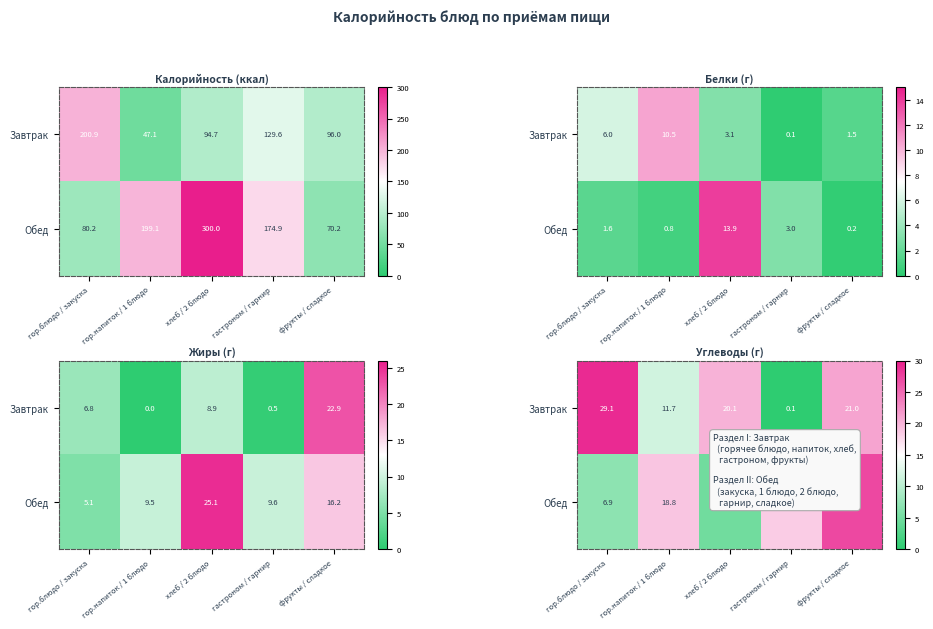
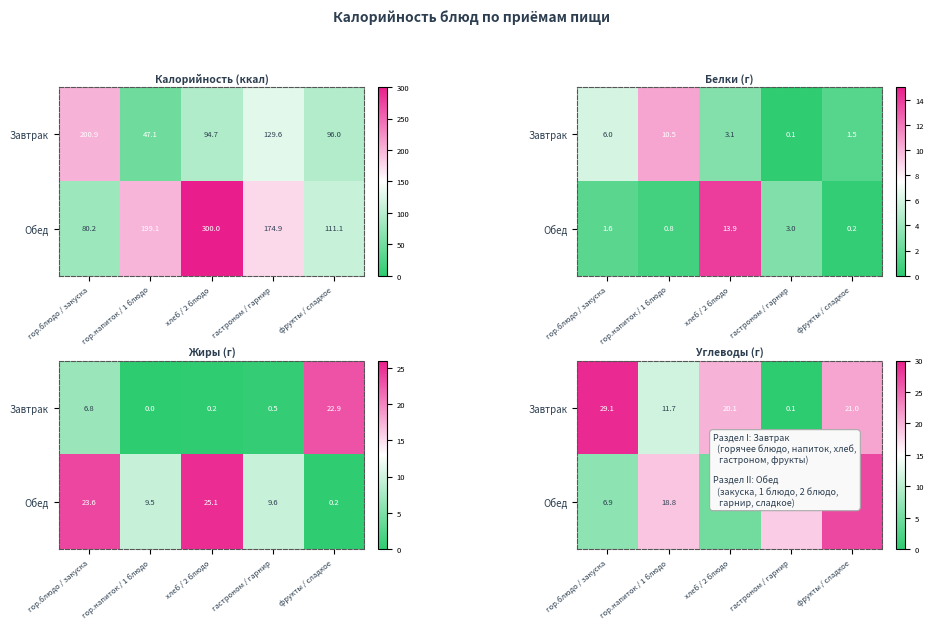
Калорийность (ккал), Обед, фрукты / сладкое: 70.2 -> 111.1
Жиры (г), Завтрак, хлеб / 2 блюдо: 8.9 -> 0.2
Жиры (г), Обед, гор.блюдо / закуска: 5.1 -> 23.6
Жиры (г), Обед, фрукты / сладкое: 16.2 -> 0.2
